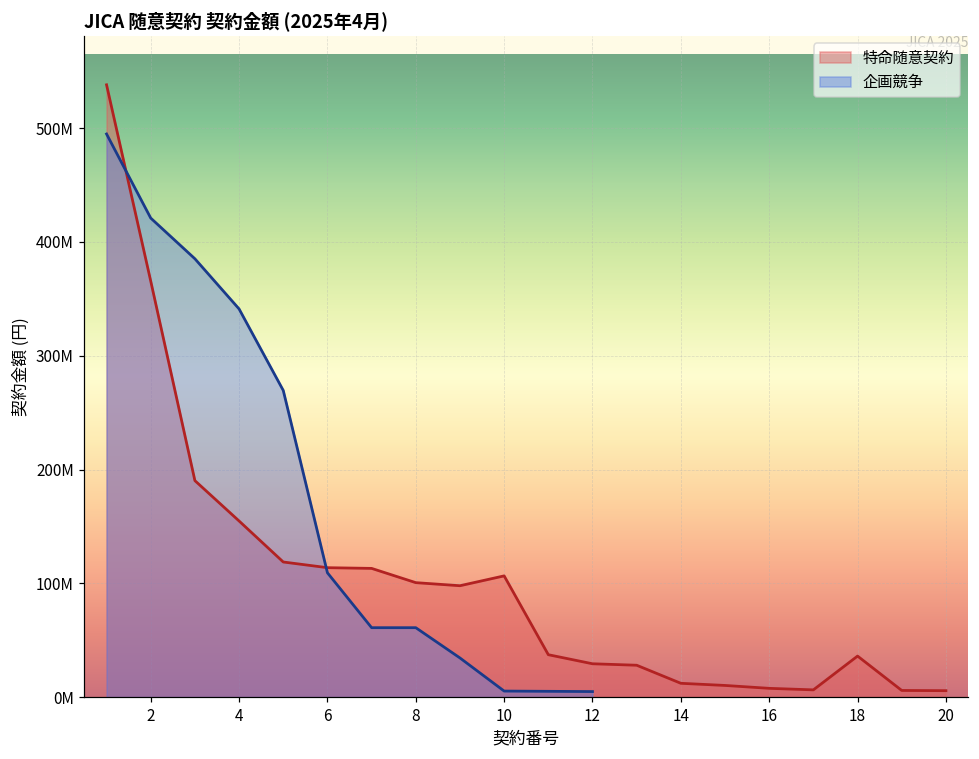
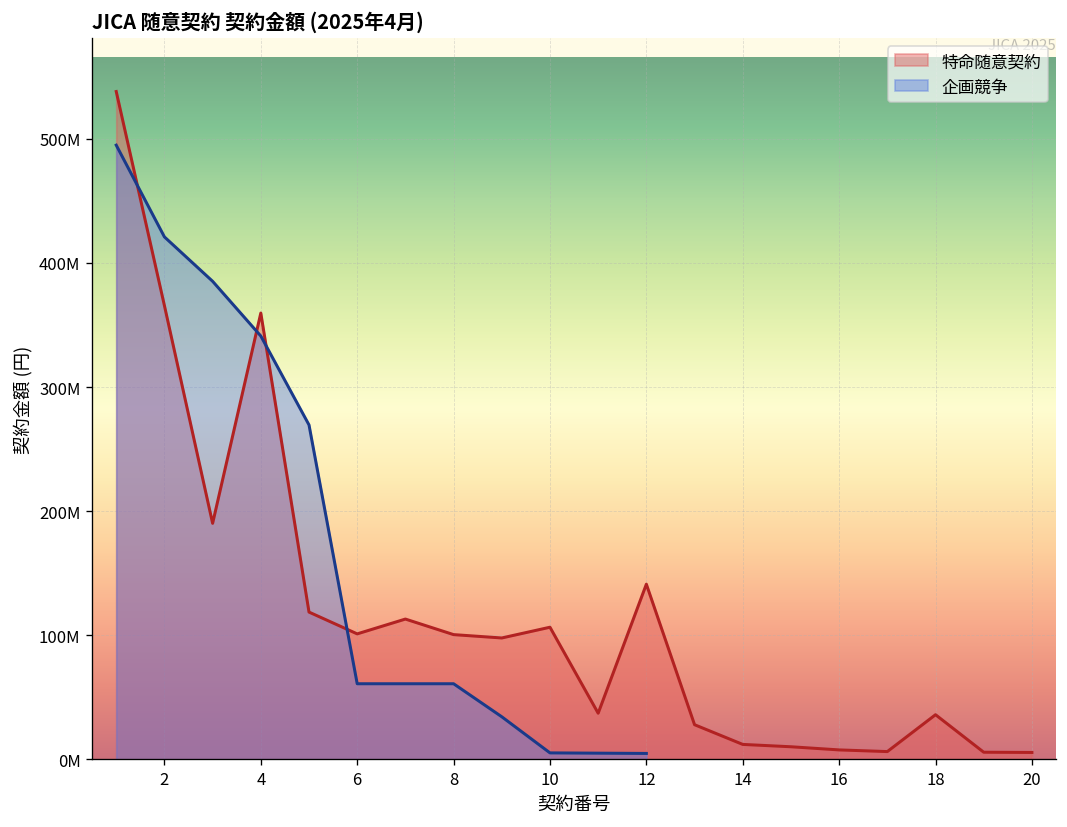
特命随意契約, 4: 155000000 -> 360000000
特命随意契約, 6: 114000000 -> 101000000
企画競争, 6: 109000000 -> 61000000
特命随意契約, 12: 29000000 -> 141000000
